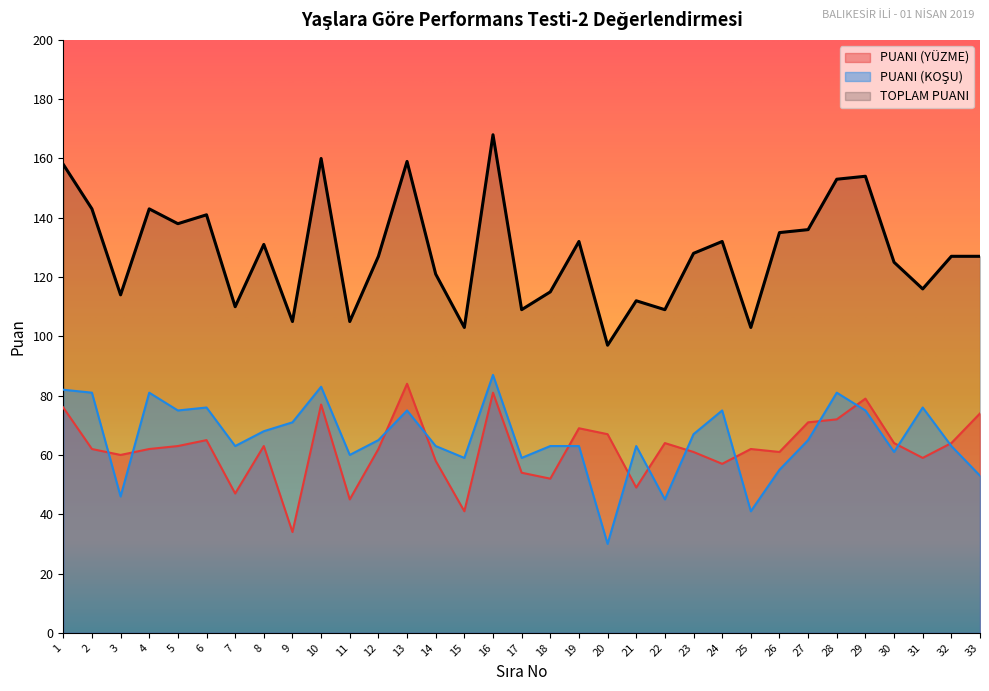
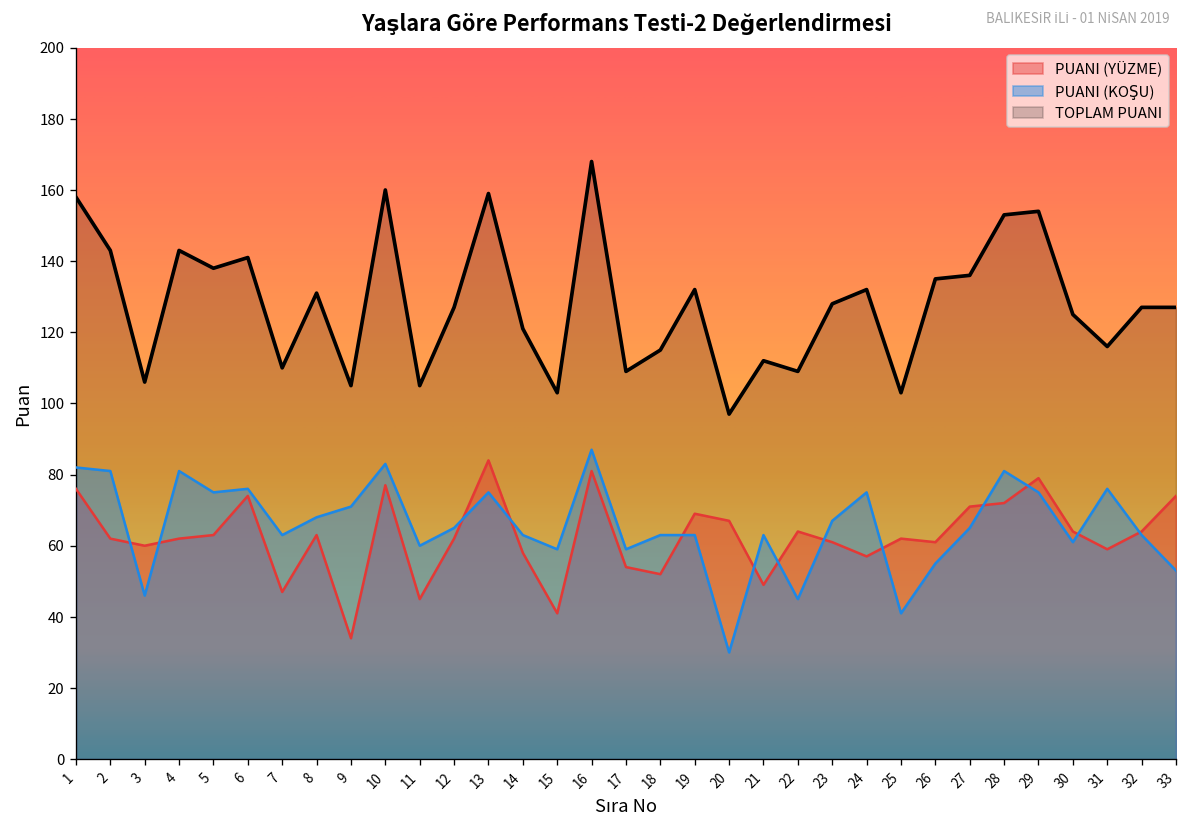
TOPLAM PUANI, 3: 114 -> 106
PUANI (YÜZME), 6: 65 -> 74
